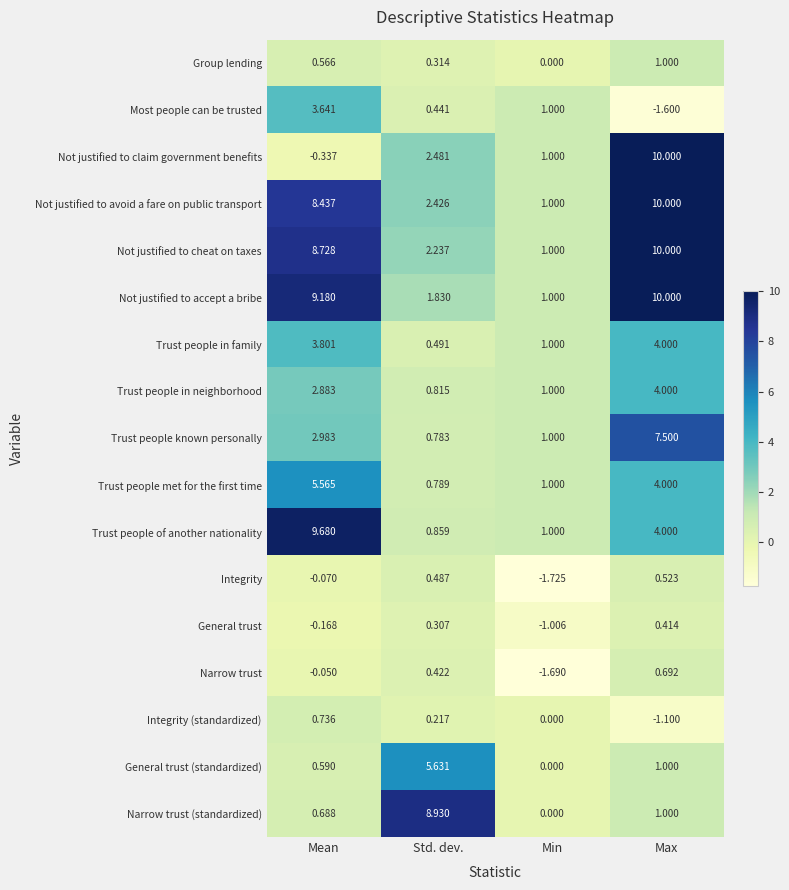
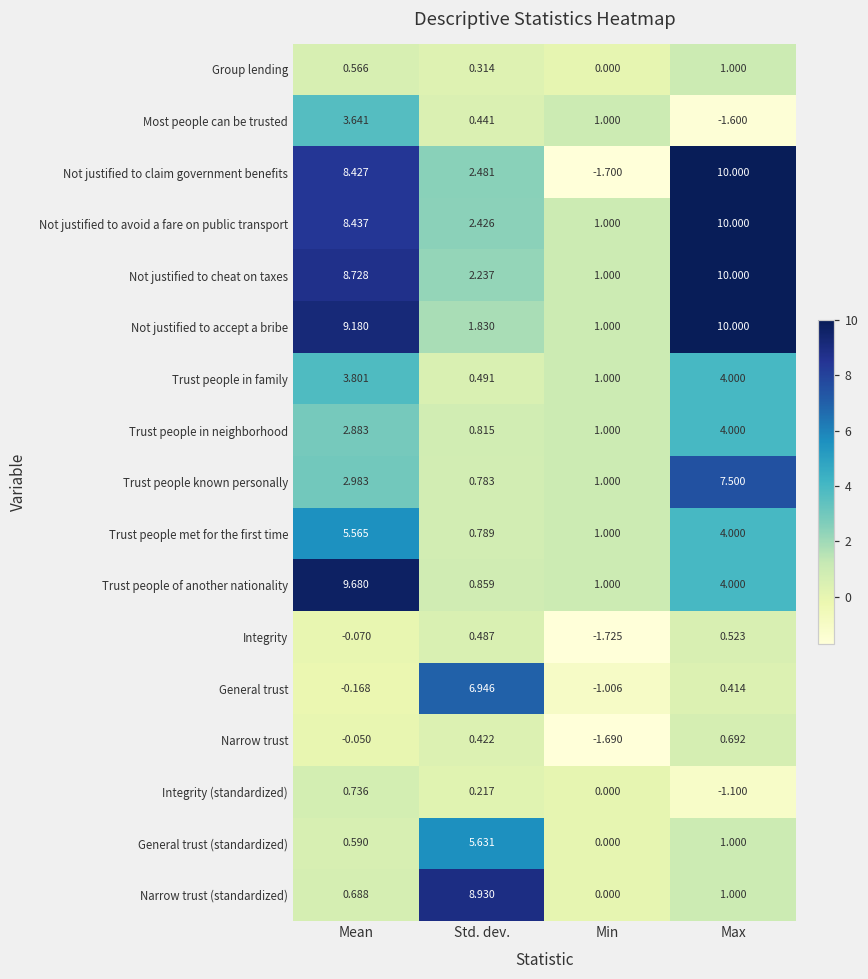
Not justified to claim government benefits, Mean: -0.337 -> 8.427
Not justified to claim government benefits, Min: 1.000 -> -1.700
General trust, Std. dev.: 0.307 -> 6.946
